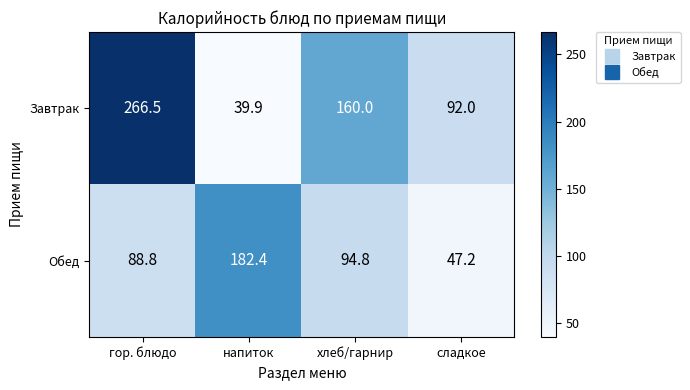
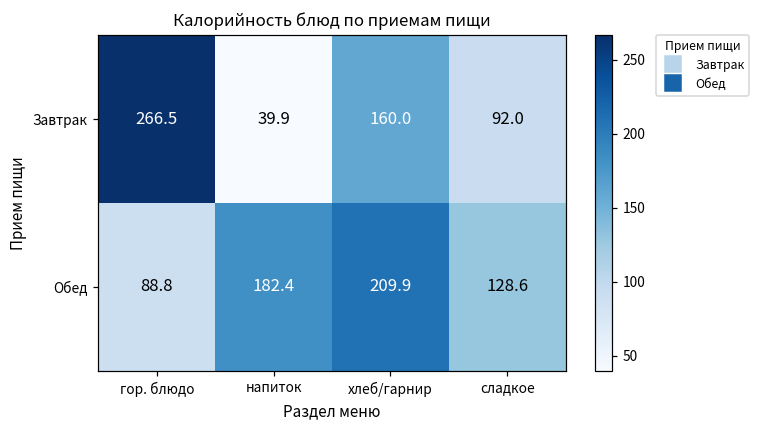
Обед, хлеб/гарнир: 94.8 -> 209.9
Обед, сладкое: 47.2 -> 128.6
